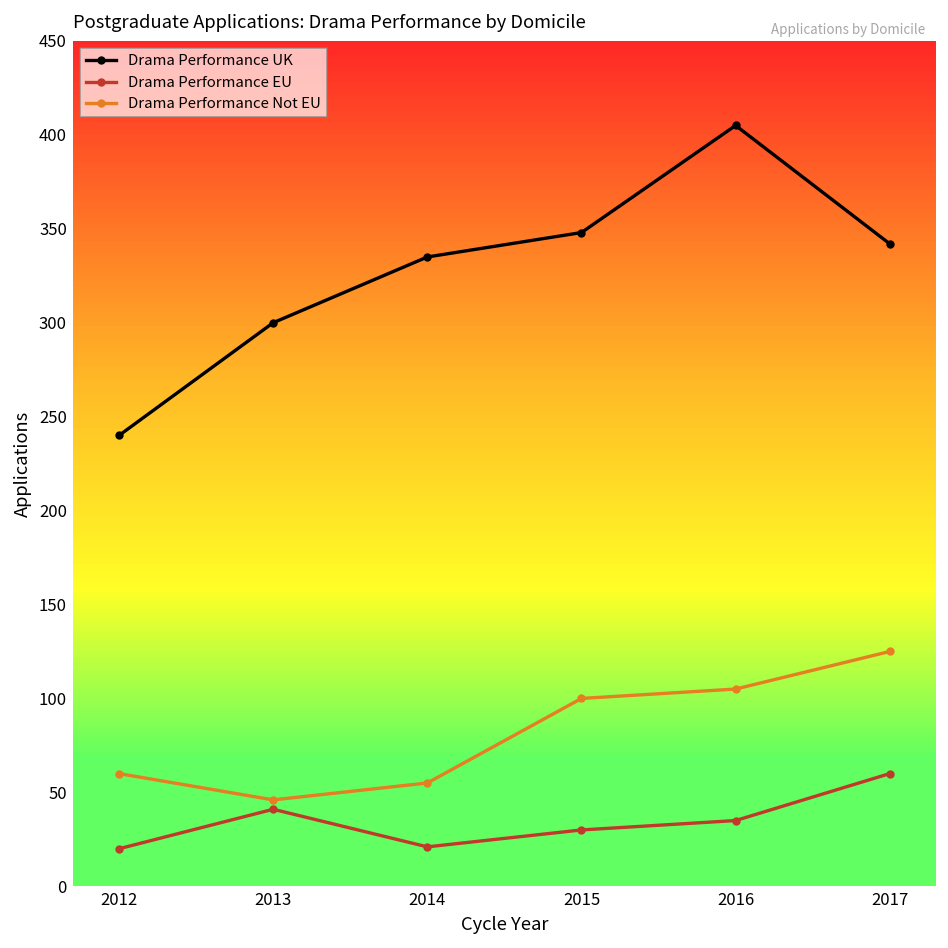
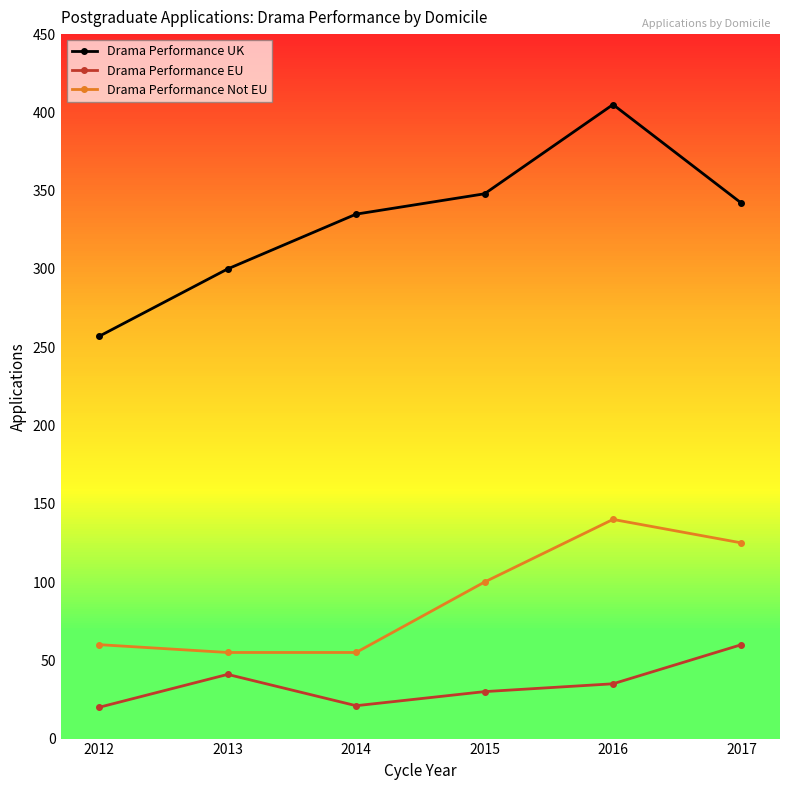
Drama Performance UK, 2012: 240 -> 257
Drama Performance Not EU, 2013: 46 -> 55
Drama Performance Not EU, 2016: 105 -> 140
